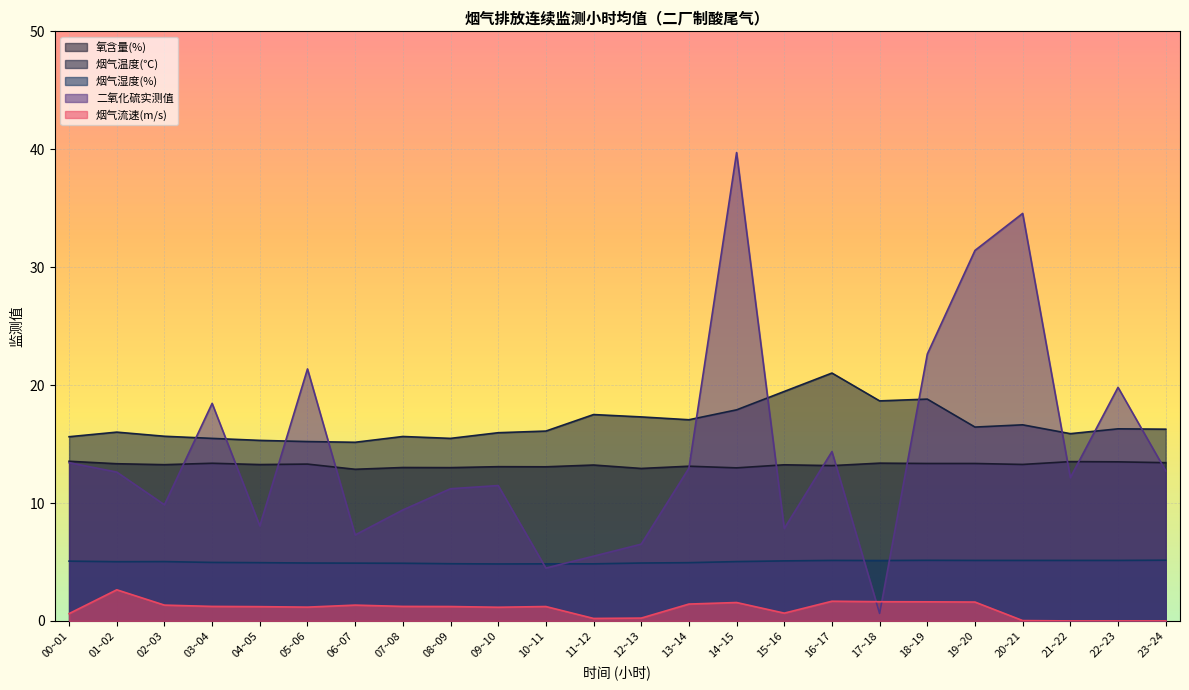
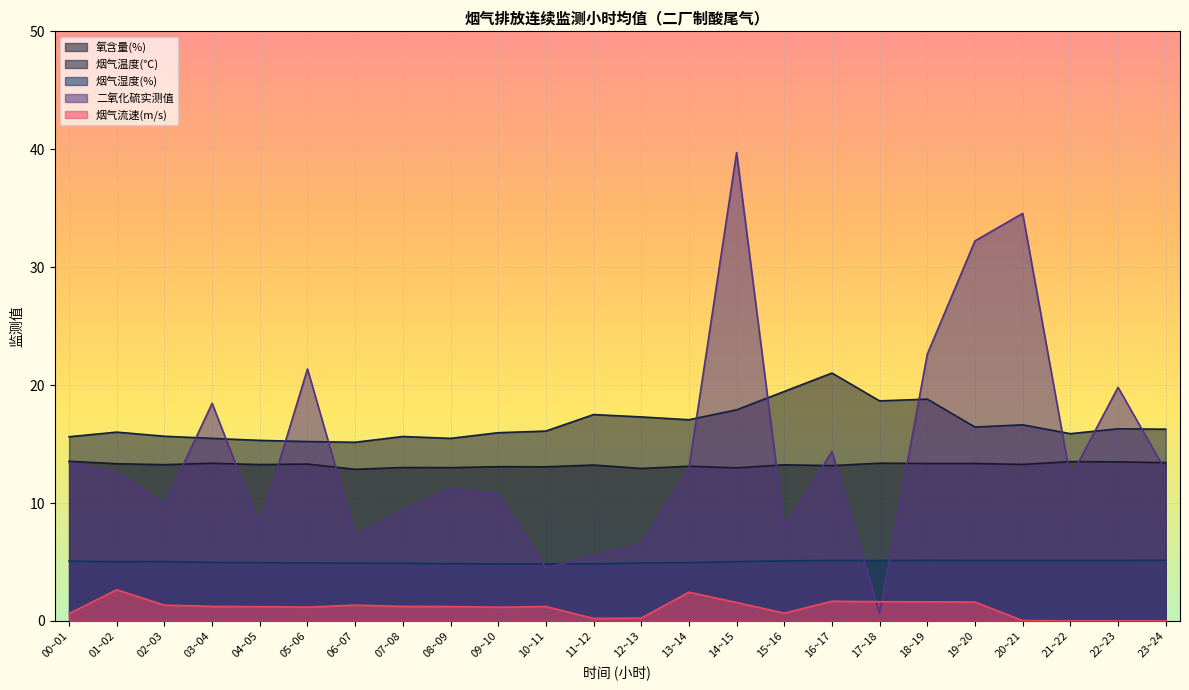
二氧化硫实测值, 09~10: 11.5 -> 10.7
烟气流速(m/s), 13~14: 1.4 -> 2.4
二氧化硫实测值, 19~20: 31.4 -> 32.2
